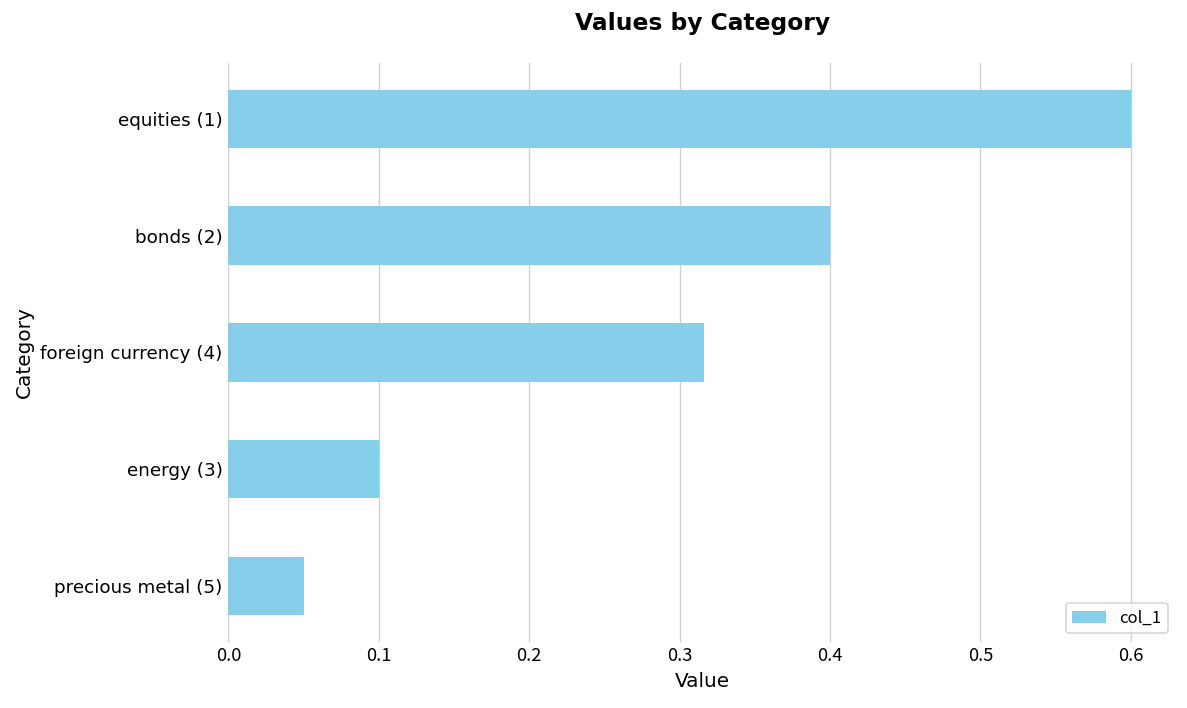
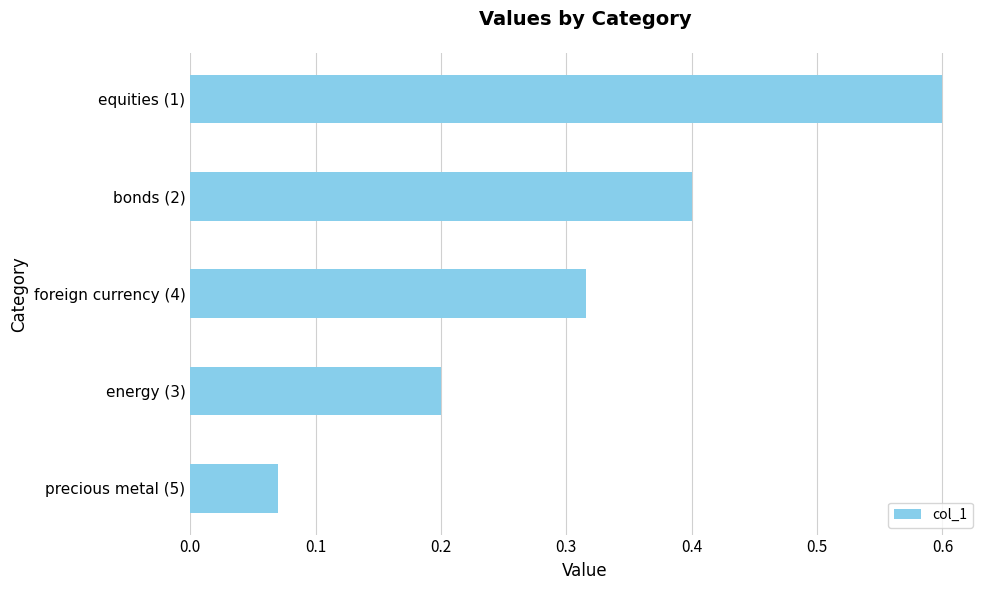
energy (3): 0.1 -> 0.2
precious metal (5): 0.05 -> 0.07
